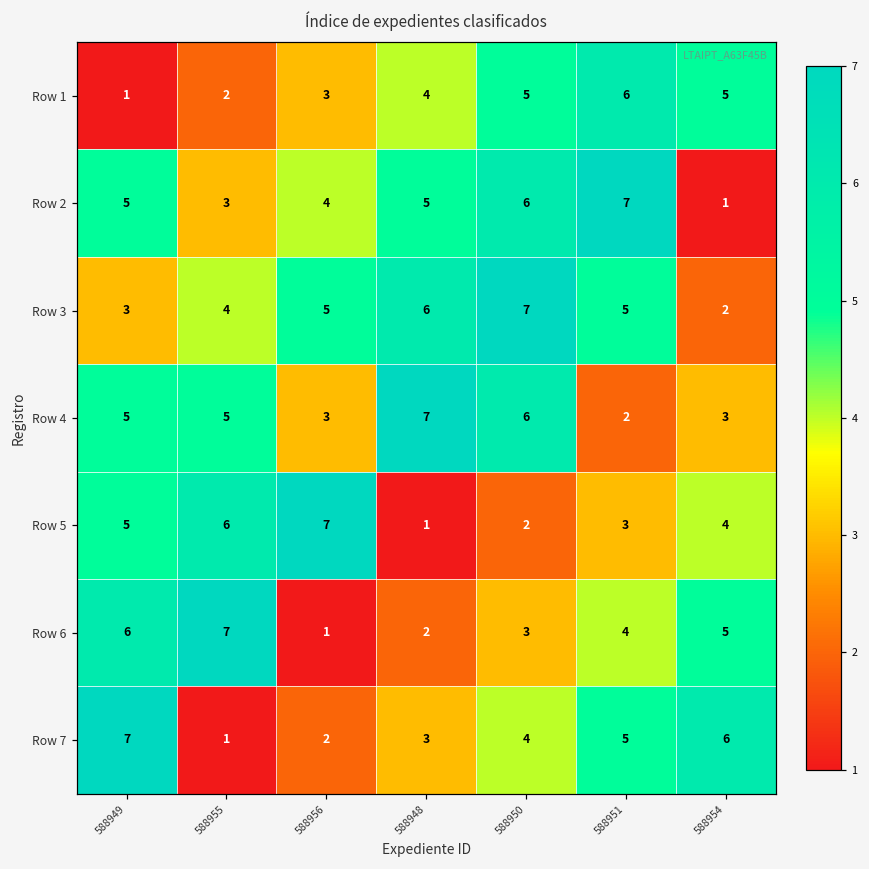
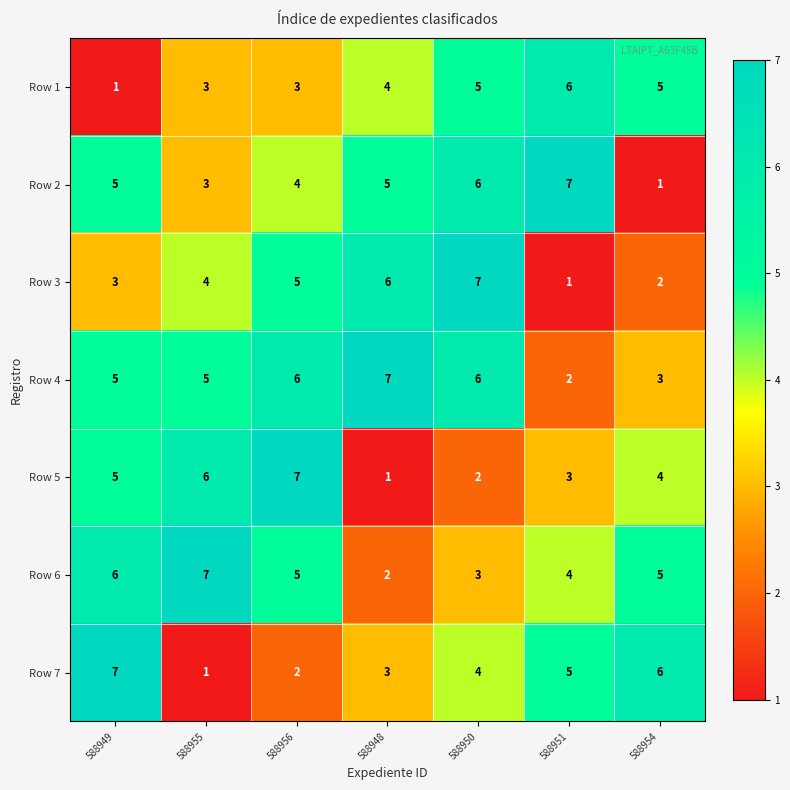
Row 1, 588955: 2 -> 3
Row 3, 588951: 5 -> 1
Row 4, 588956: 3 -> 6
Row 6, 588956: 1 -> 5
